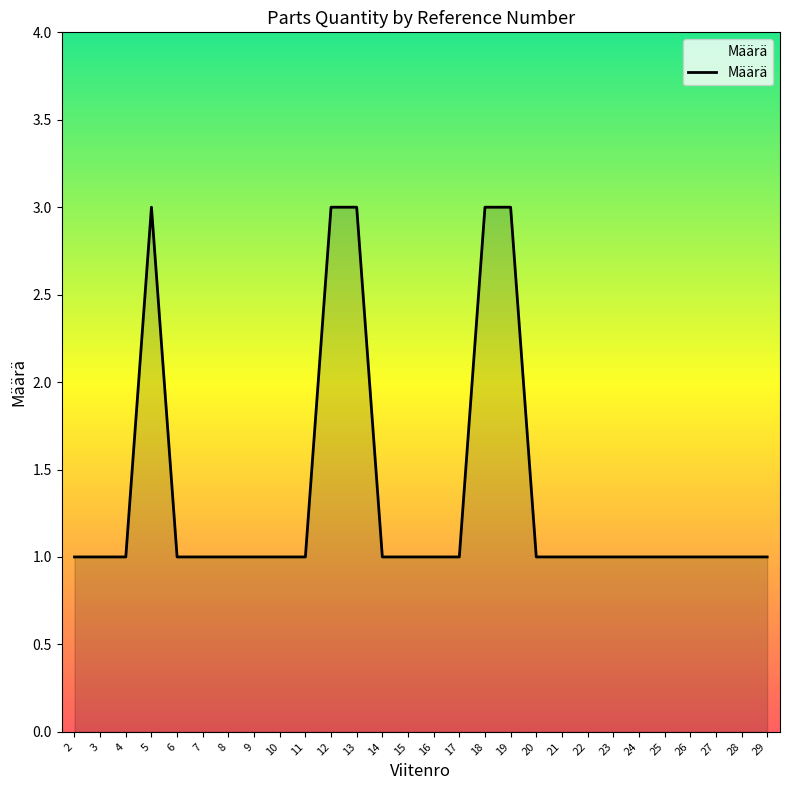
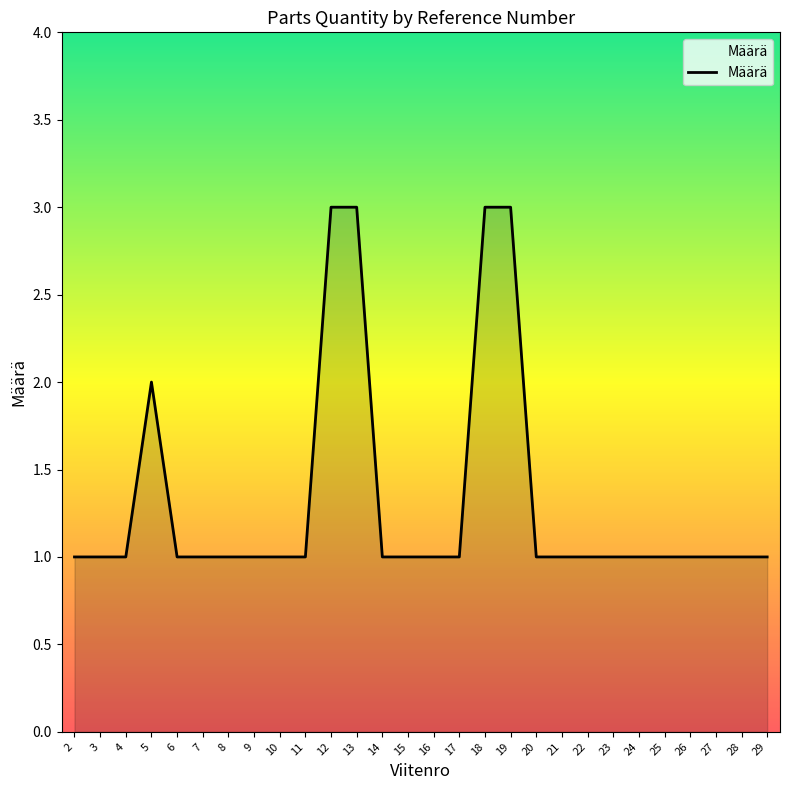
5: 3 -> 2
